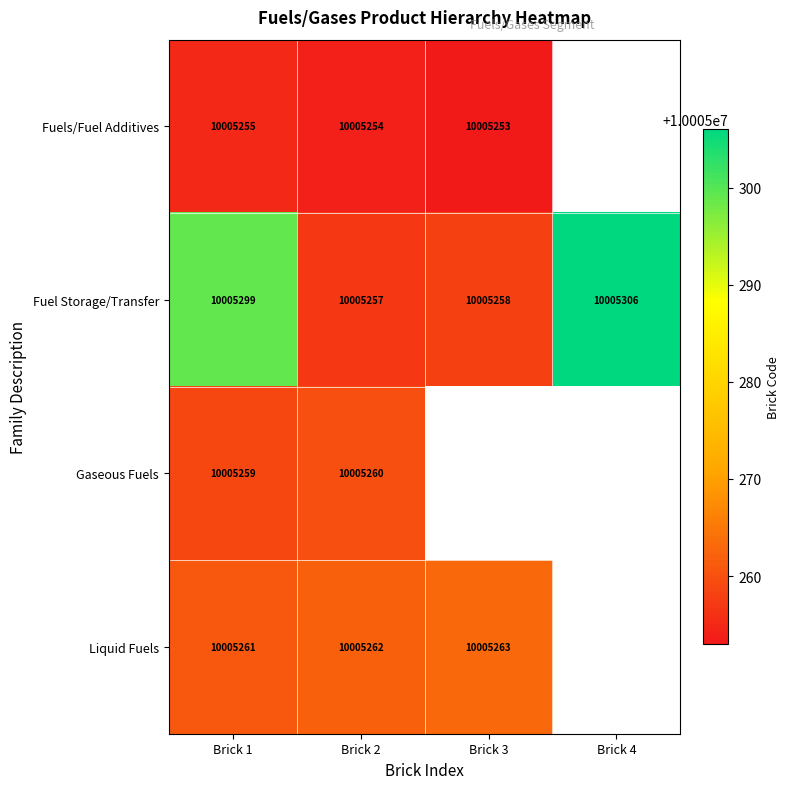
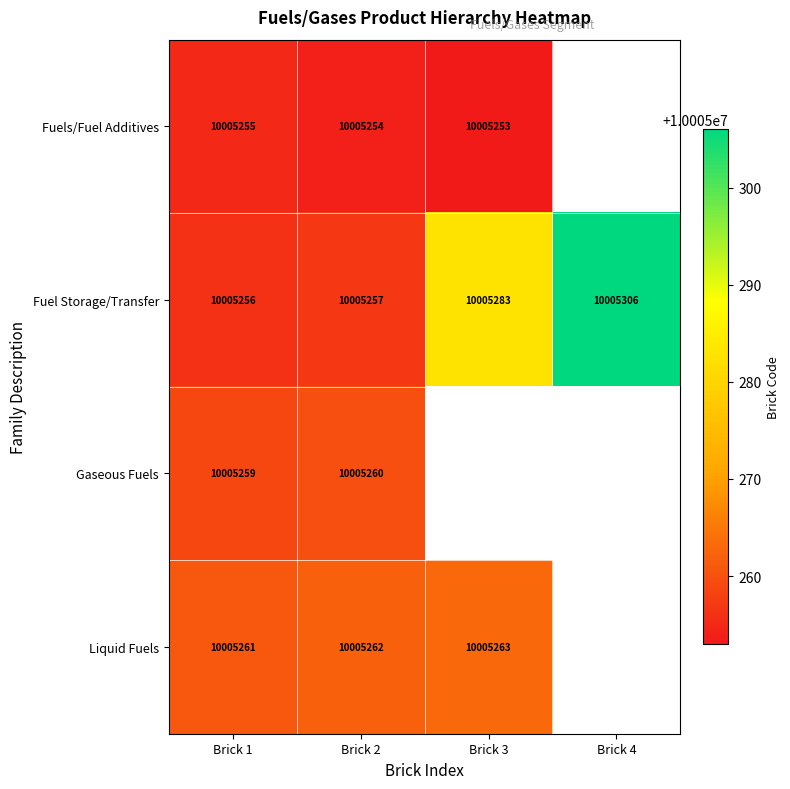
Fuel Storage/Transfer, Brick 1: 10005299 -> 10005256
Fuel Storage/Transfer, Brick 3: 10005258 -> 10005283
